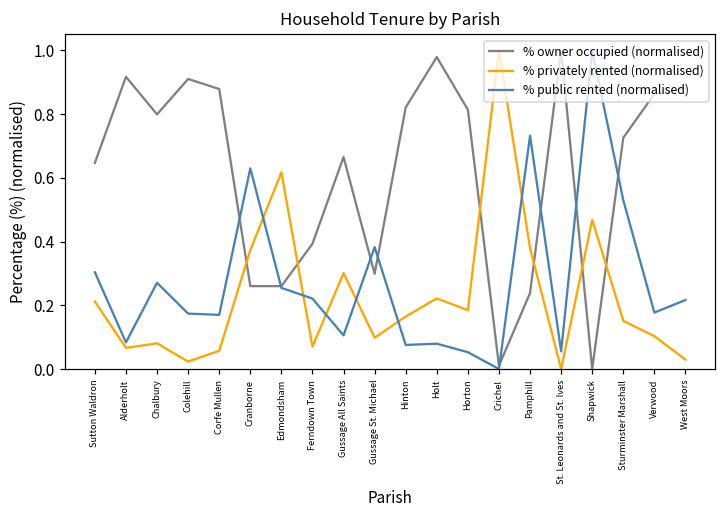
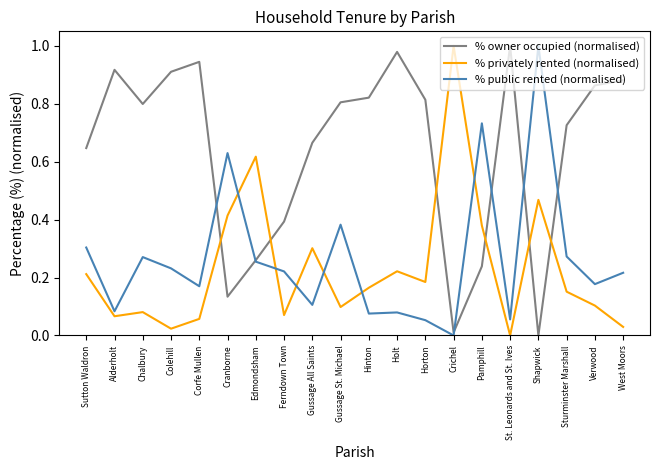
% public rented (normalised), Colehill: 0.17 -> 0.23
% owner occupied (normalised), Corfe Mullen: 0.88 -> 0.94
% owner occupied (normalised), Cranborne: 0.26 -> 0.13
% privately rented (normalised), Cranborne: 0.37 -> 0.41
% owner occupied (normalised), Gussage St. Michael: 0.30 -> 0.80
% public rented (normalised), Sturminster Marshall: 0.53 -> 0.27
